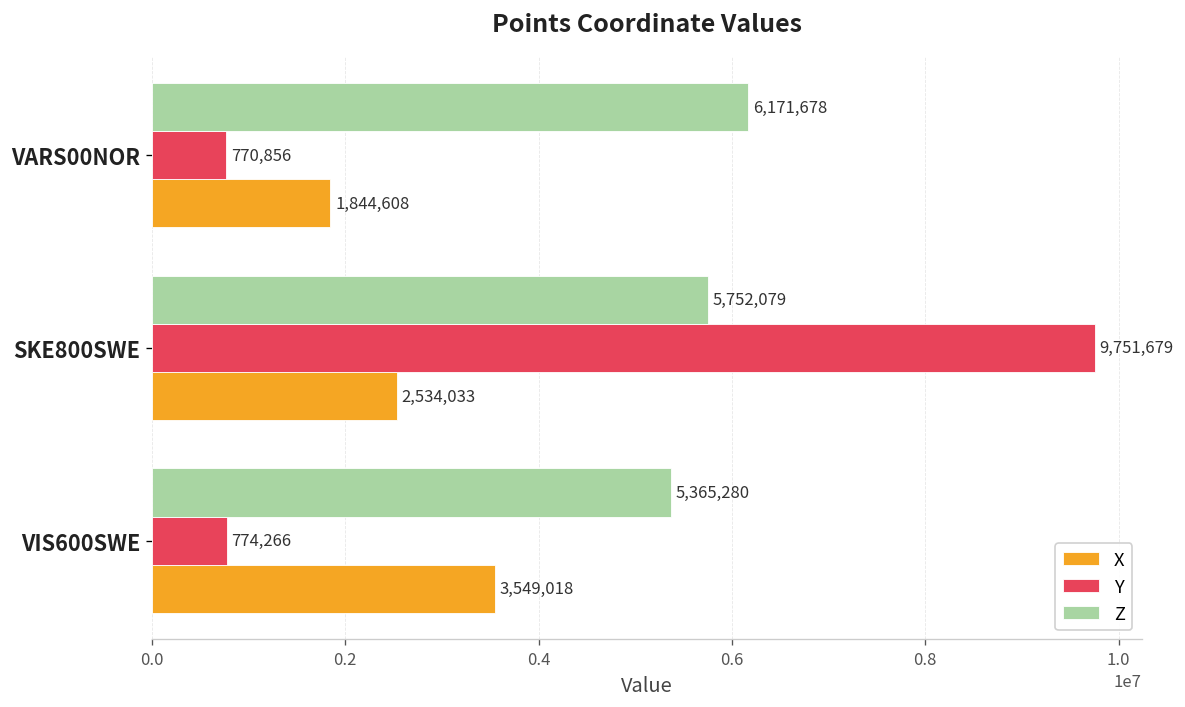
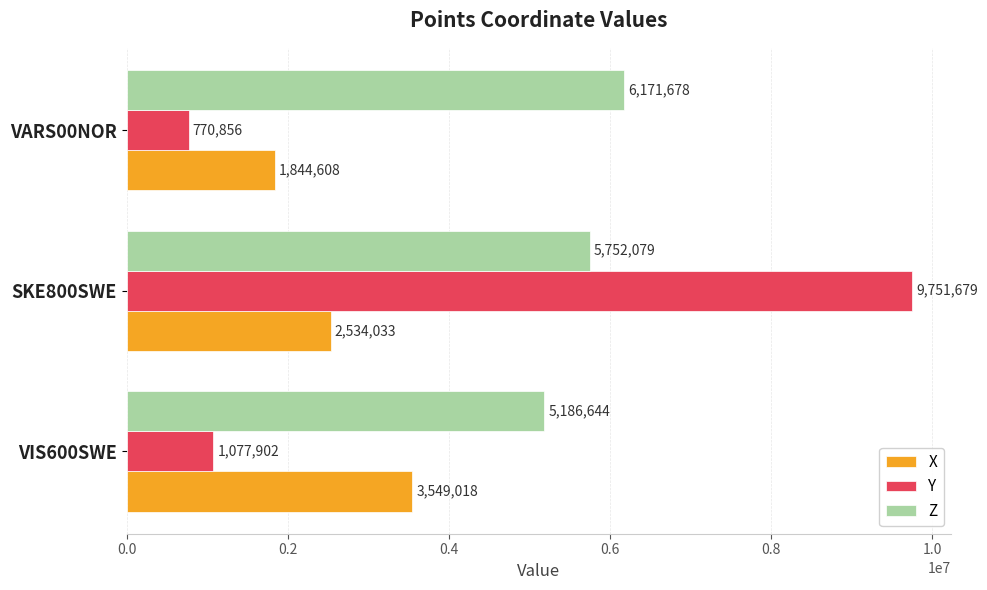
Z, VIS600SWE: 5,365,280 -> 5,186,644
Y, VIS600SWE: 774,266 -> 1,077,902
